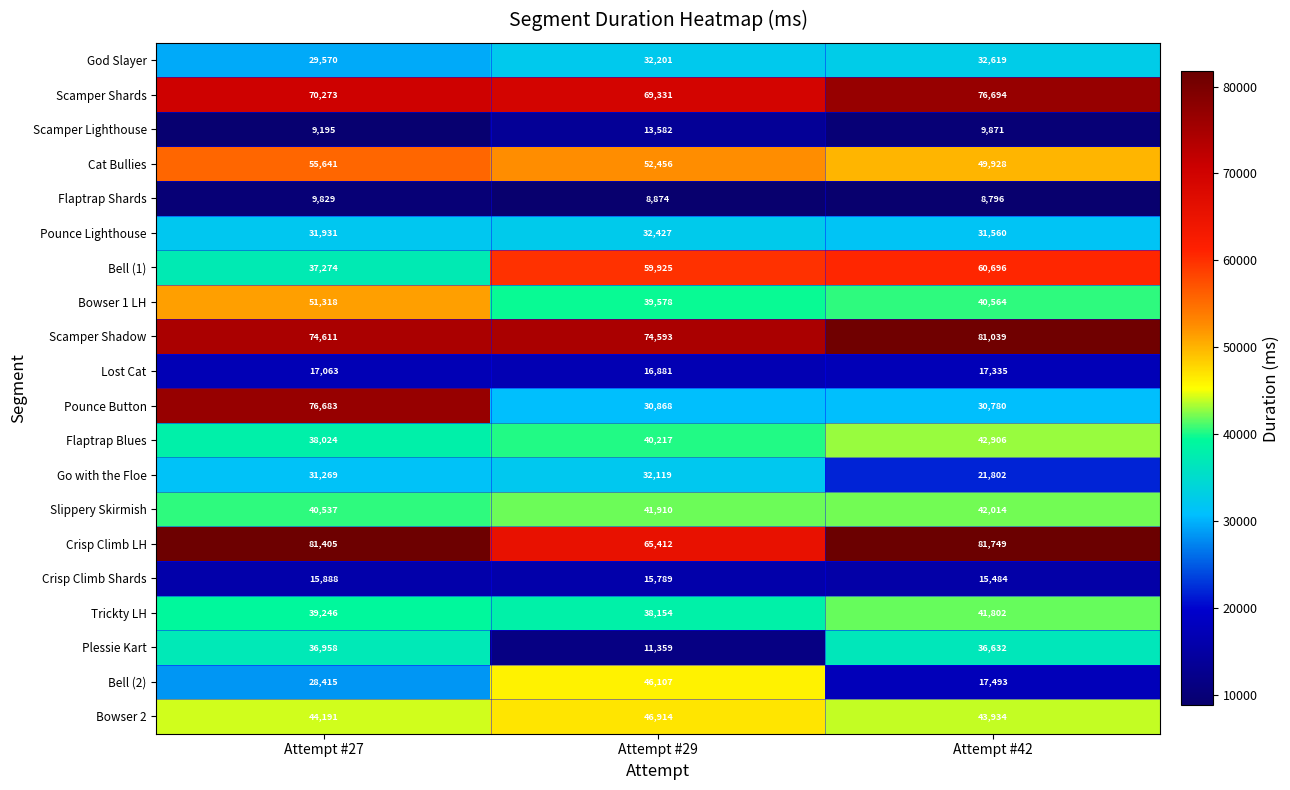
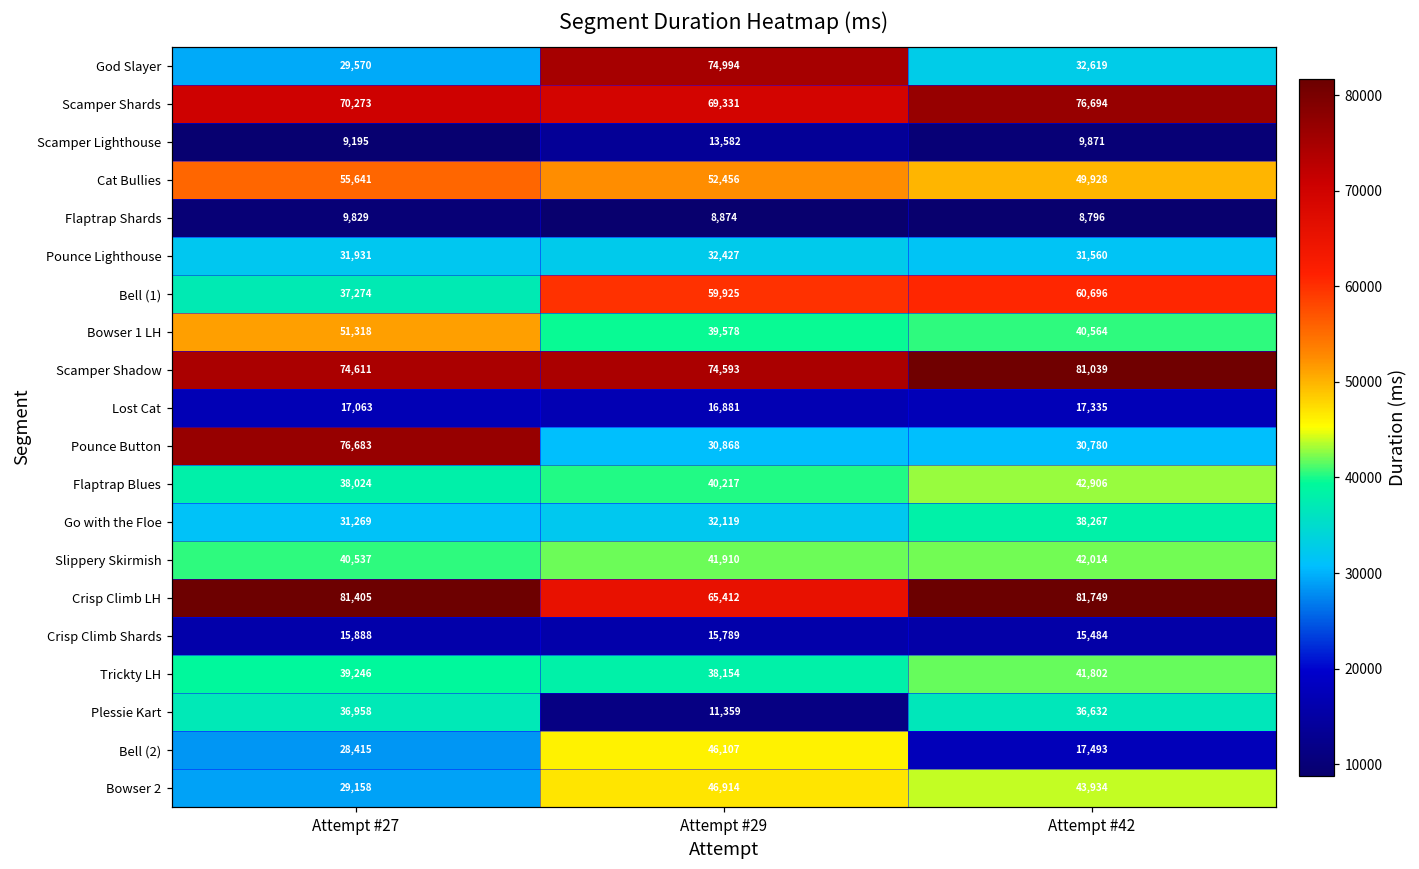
God Slayer, Attempt #29: 32,201 -> 74,994
Go with the Floe, Attempt #42: 21,802 -> 38,267
Bowser 2, Attempt #27: 44,191 -> 29,158
